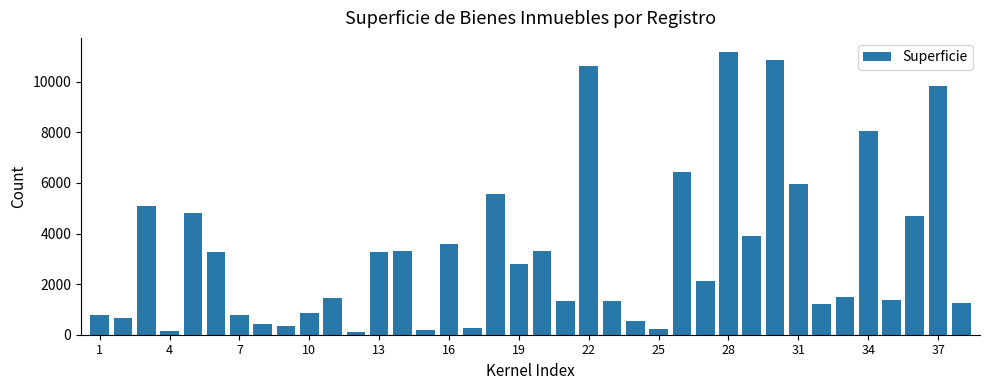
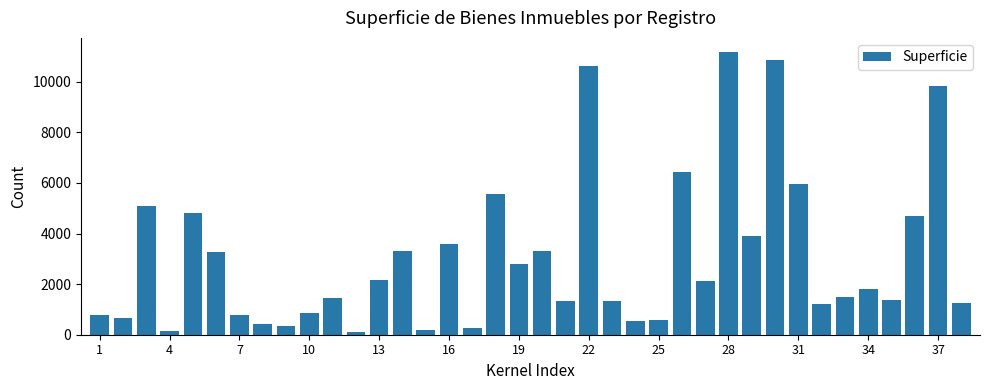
13: 3300 -> 2200
25: 200 -> 600
34: 8100 -> 1800
